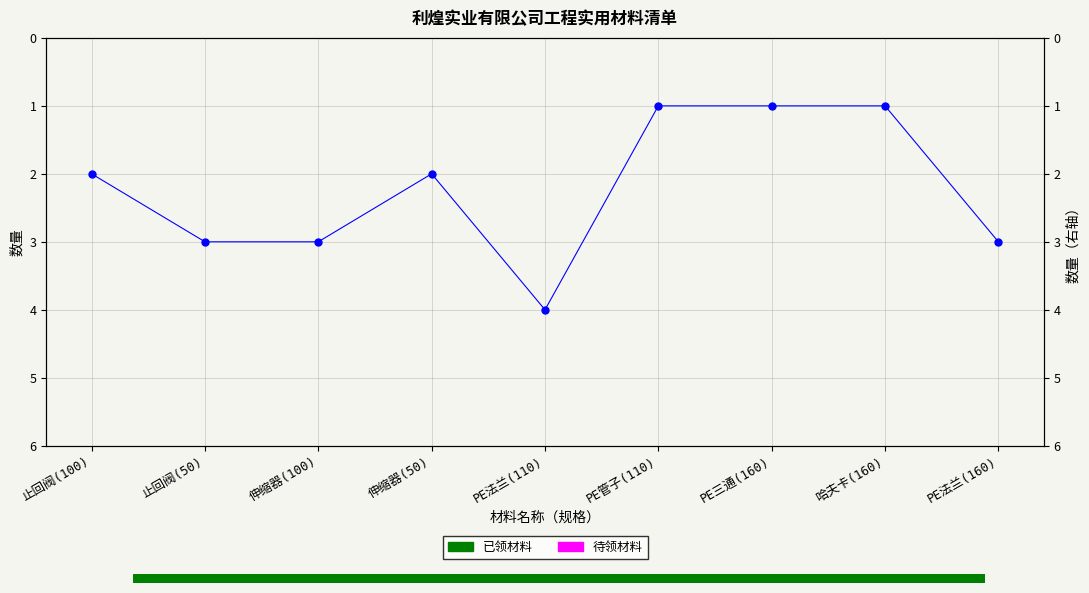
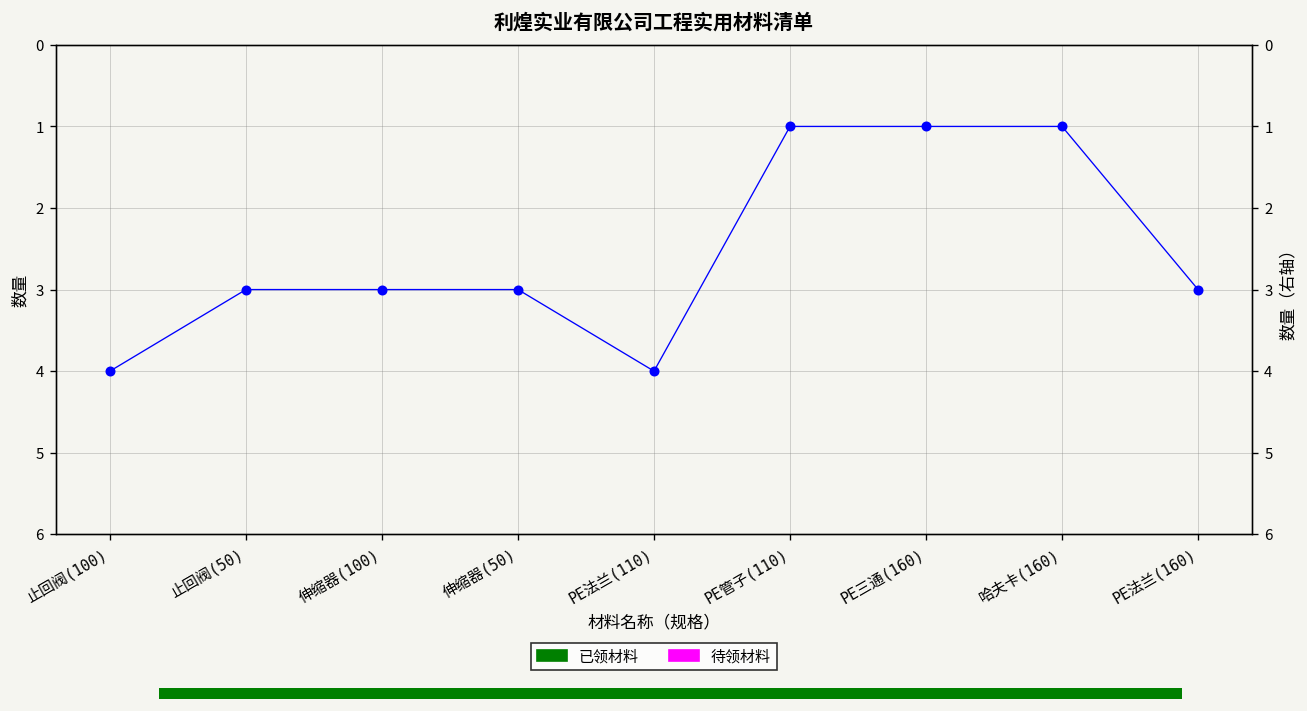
止回阀(100): 2 -> 4
伸缩器(50): 2 -> 3
